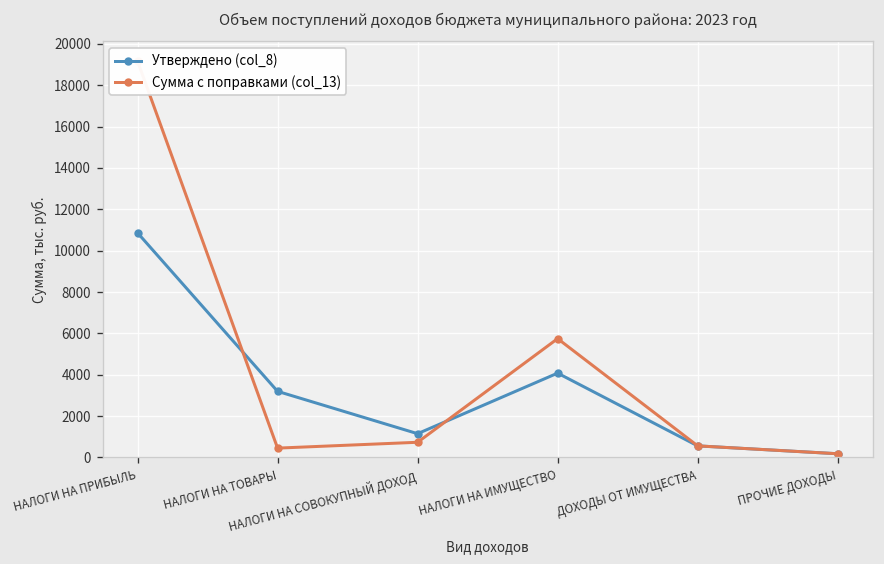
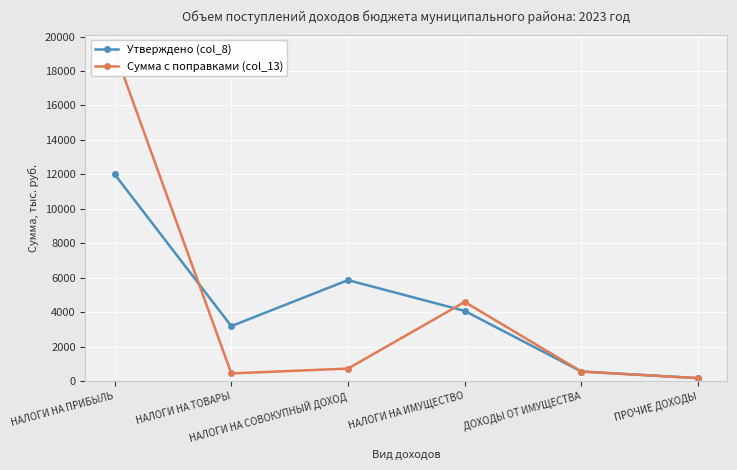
Утверждено (col_8), НАЛОГИ НА ПРИБЫЛЬ: 10900 -> 12000
Утверждено (col_8), НАЛОГИ НА СОВОКУПНЫЙ ДОХОД: 1200 -> 5900
Сумма с поправками (col_13), НАЛОГИ НА ИМУЩЕСТВО: 5700 -> 4600
